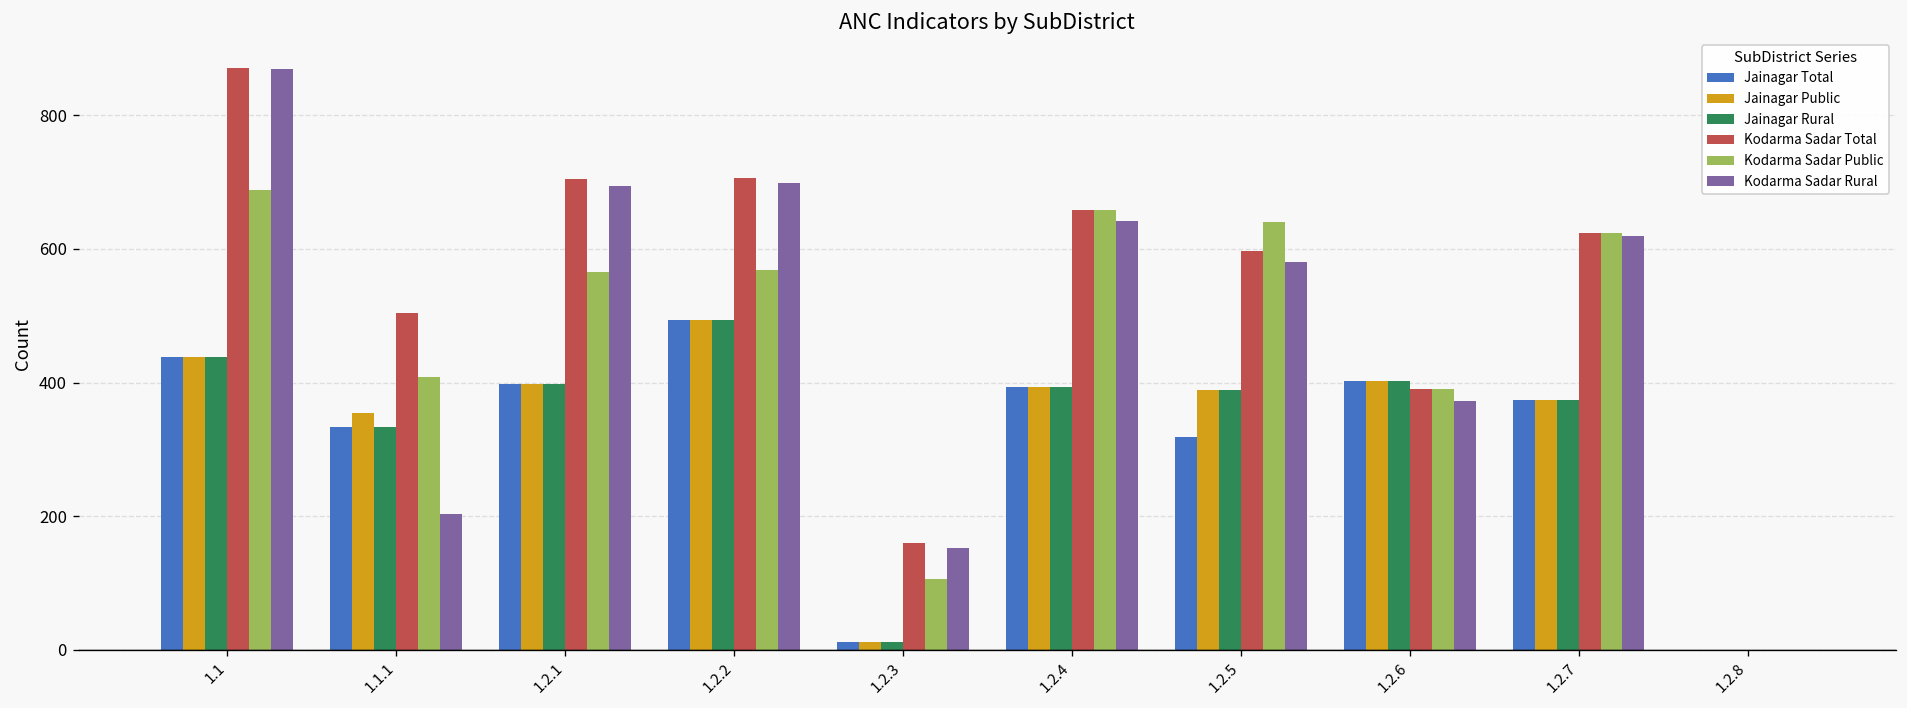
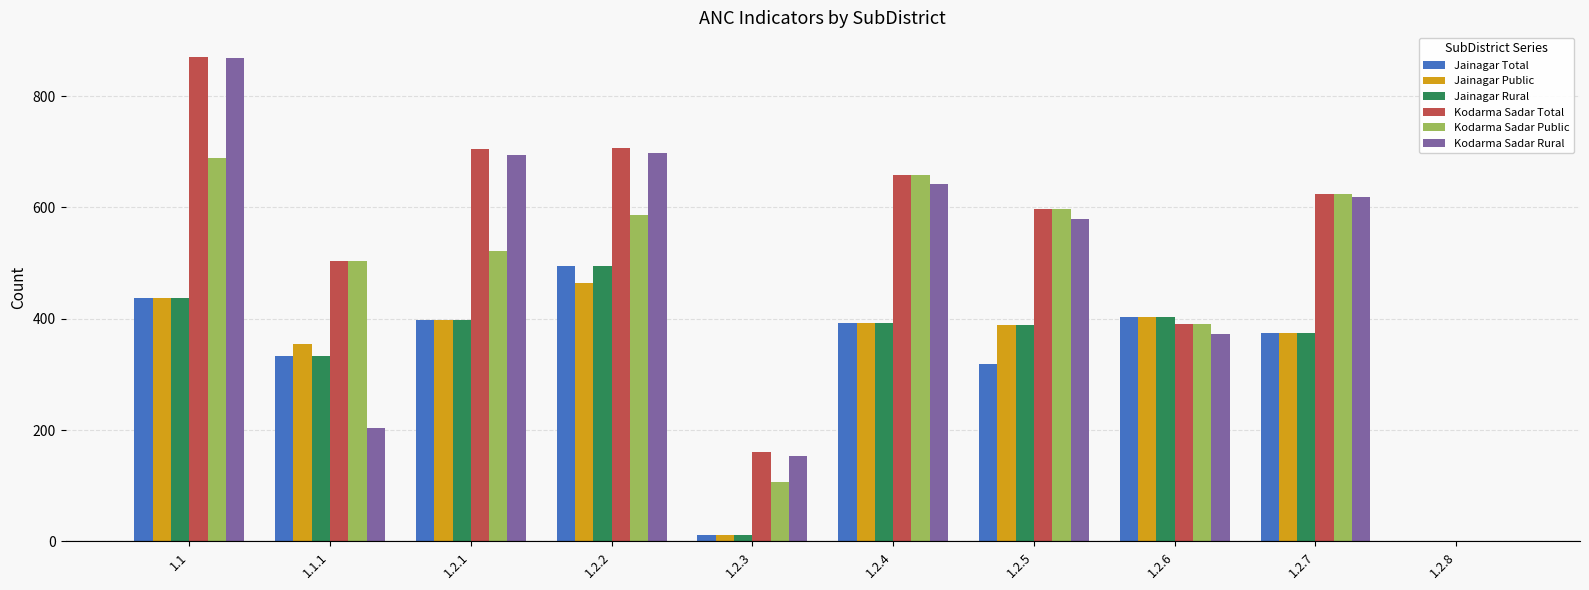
Kodarma Sadar Public, 1.1.1: 410 -> 500
Kodarma Sadar Public, 1.2.1: 570 -> 520
Jainagar Public, 1.2.2: 490 -> 460
Kodarma Sadar Public, 1.2.2: 570 -> 590
Kodarma Sadar Public, 1.2.5: 640 -> 600
